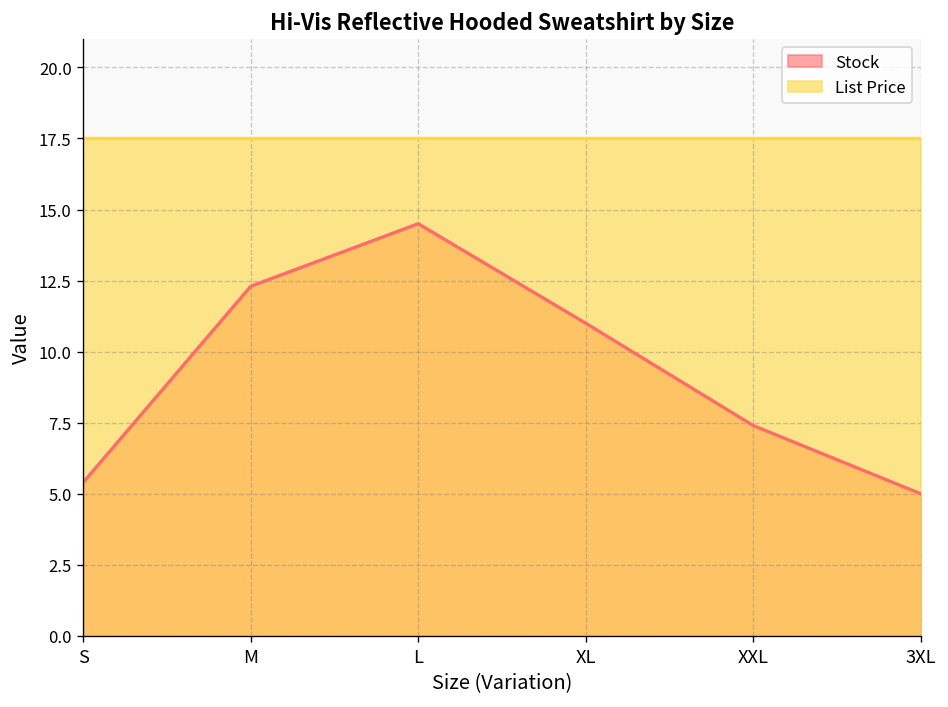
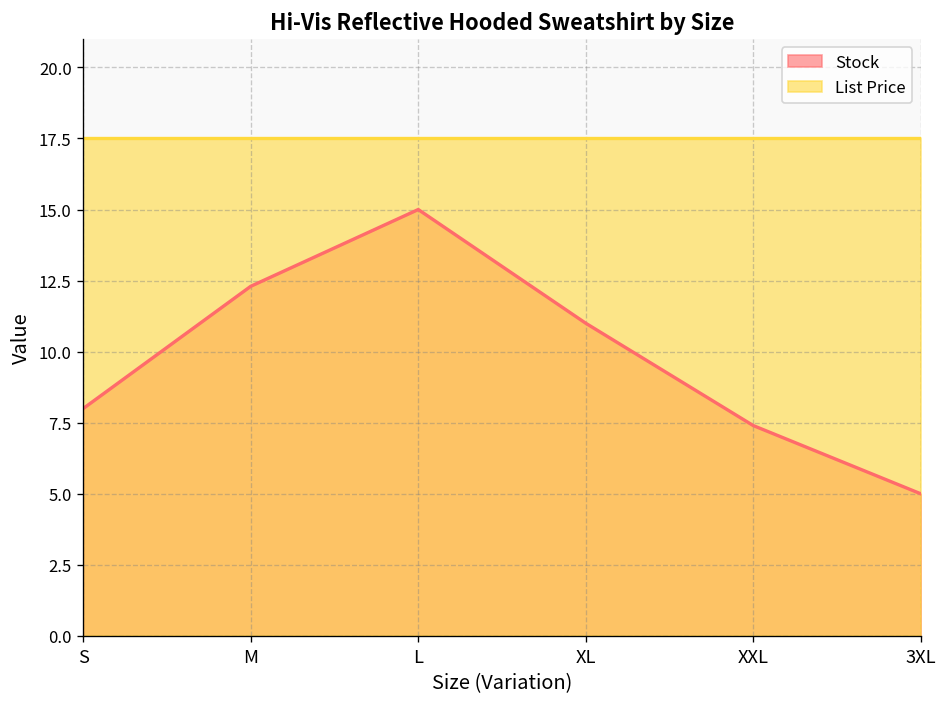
Stock, S: 5.4 -> 8.0
Stock, L: 14.5 -> 15.0
